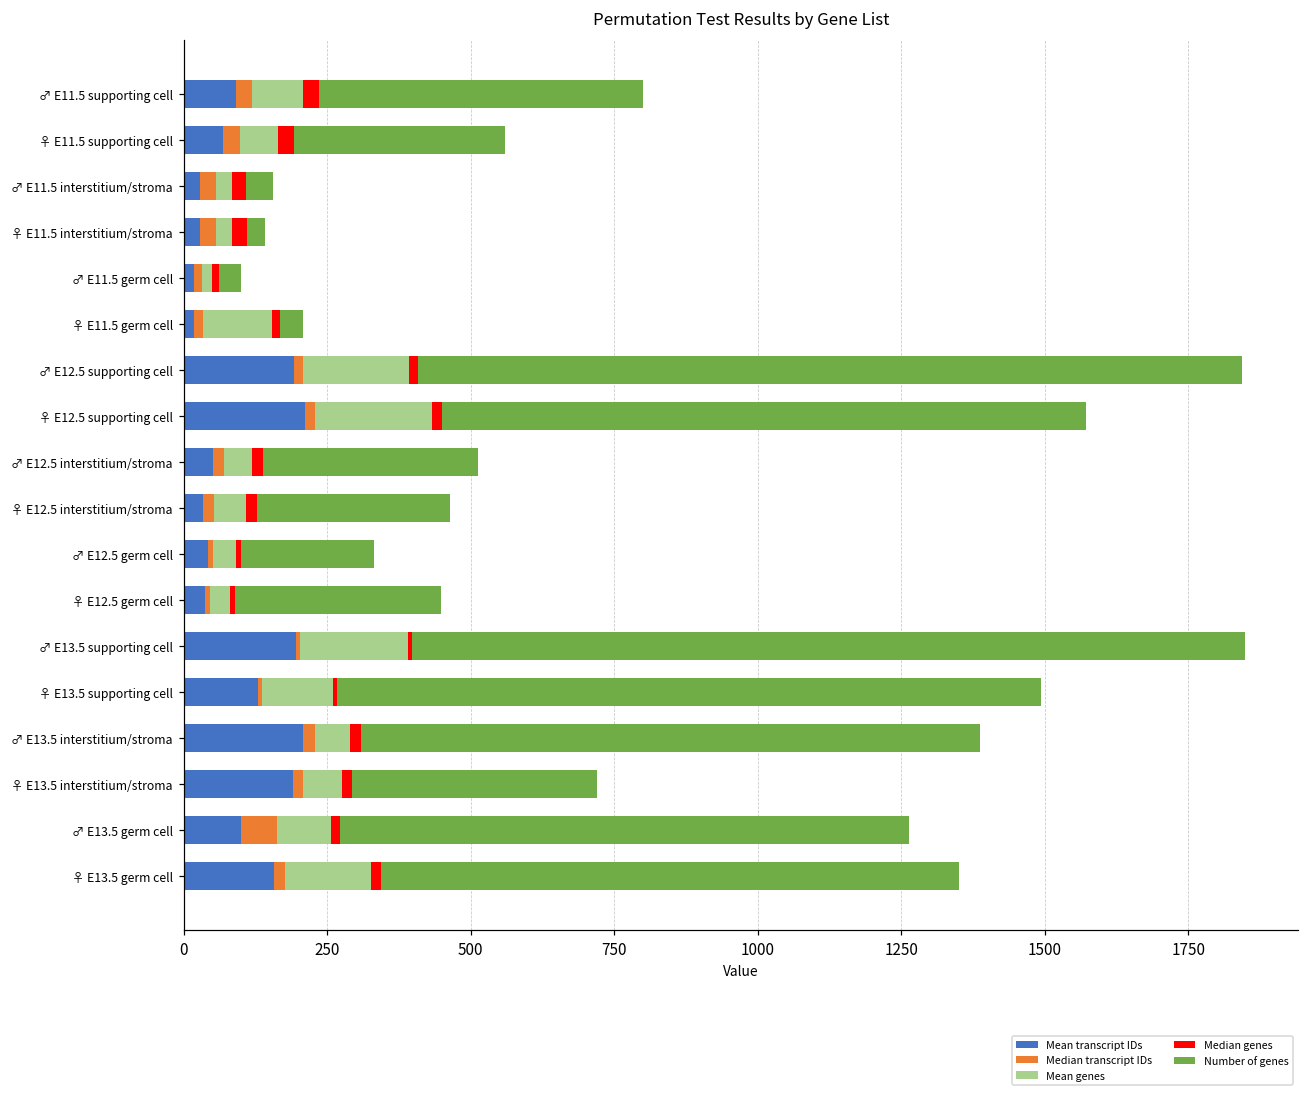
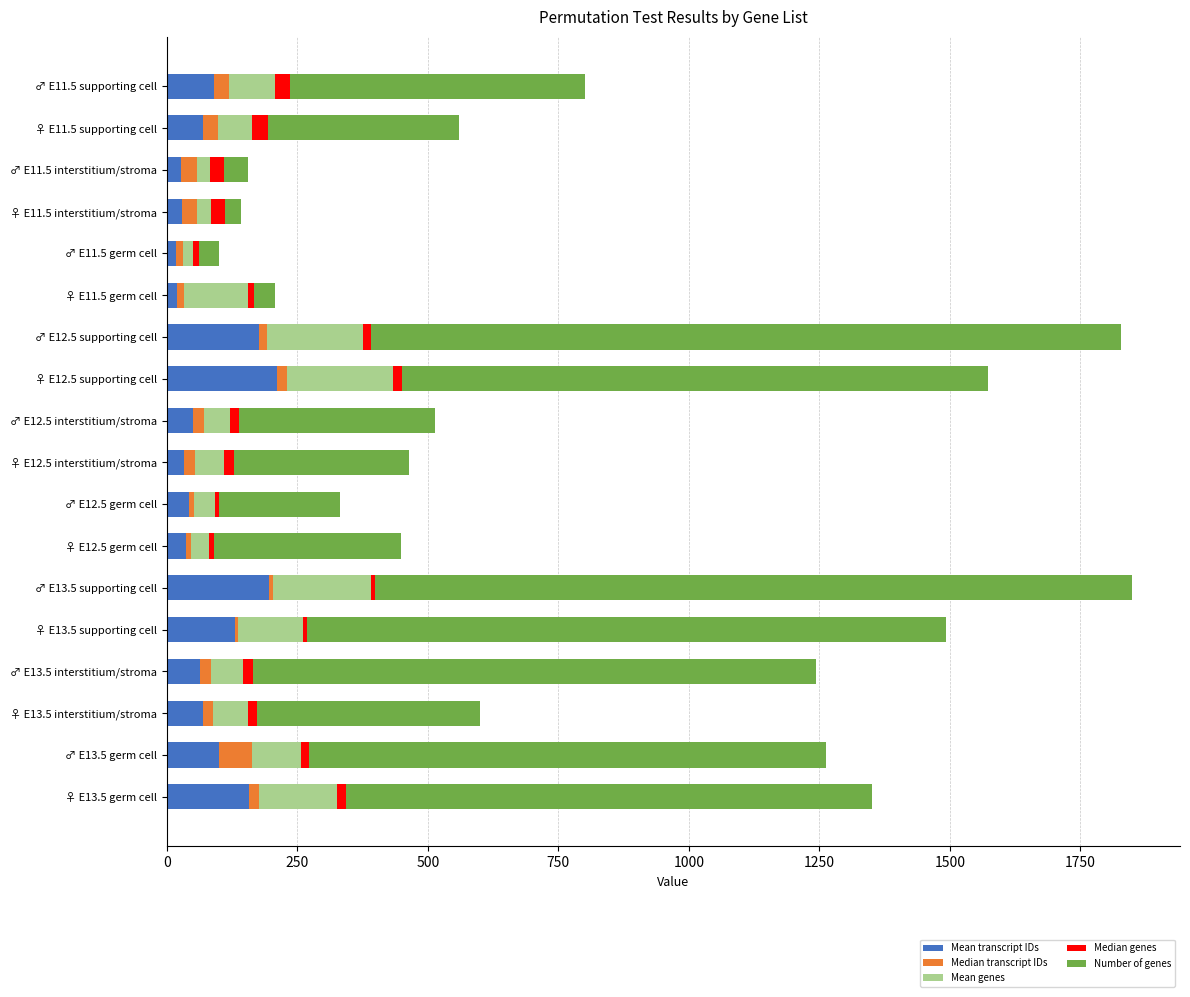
Mean transcript IDs, ♂ E12.5 supporting cell: 190 -> 180
Mean transcript IDs, ♂ E13.5 interstitium/stroma: 210 -> 60
Mean transcript IDs, ♀ E13.5 interstitium/stroma: 190 -> 70
